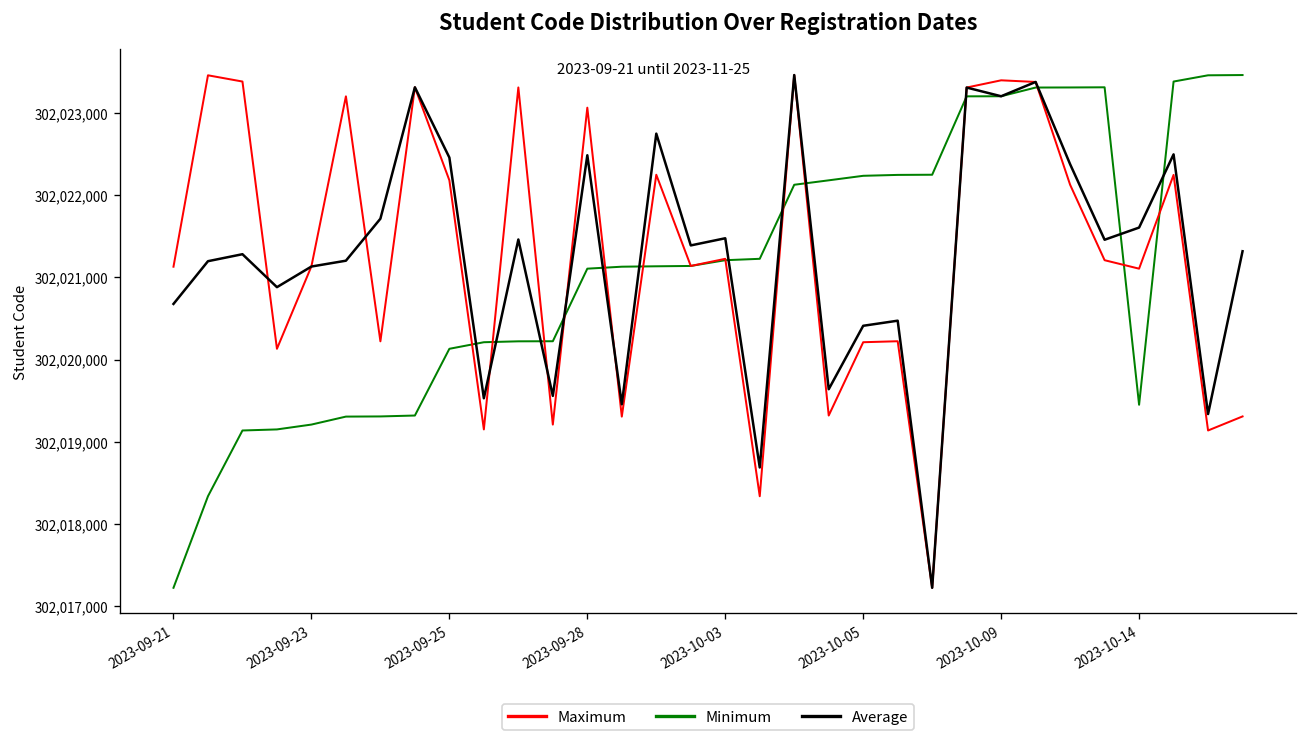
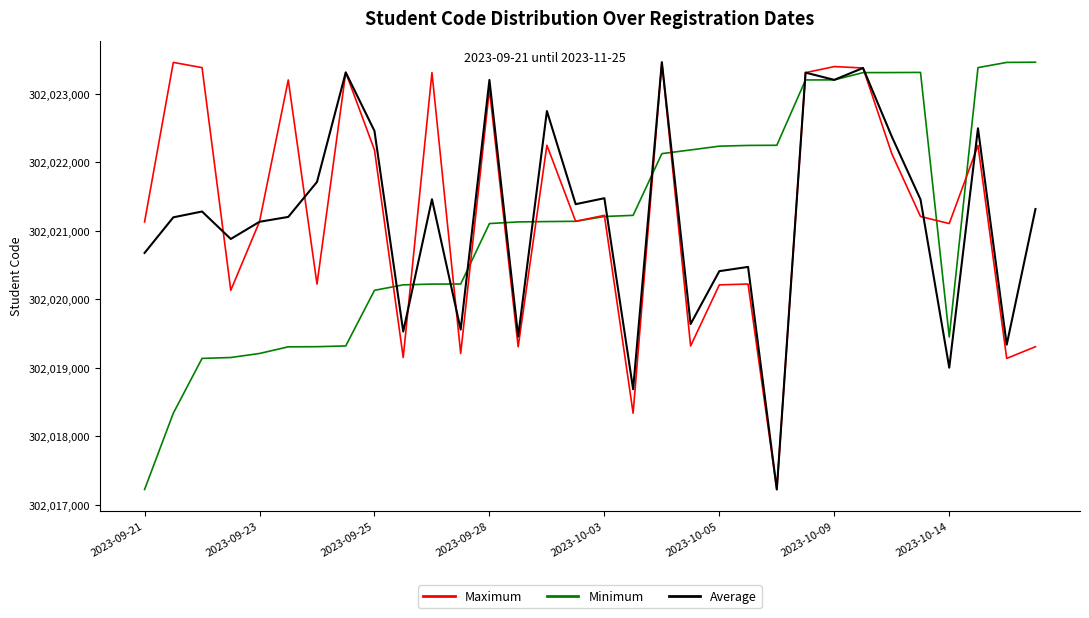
Average, 2023-09-28: 302,022,500 -> 302,023,200
Average, 2023-10-14: 302,021,600 -> 302,019,000
